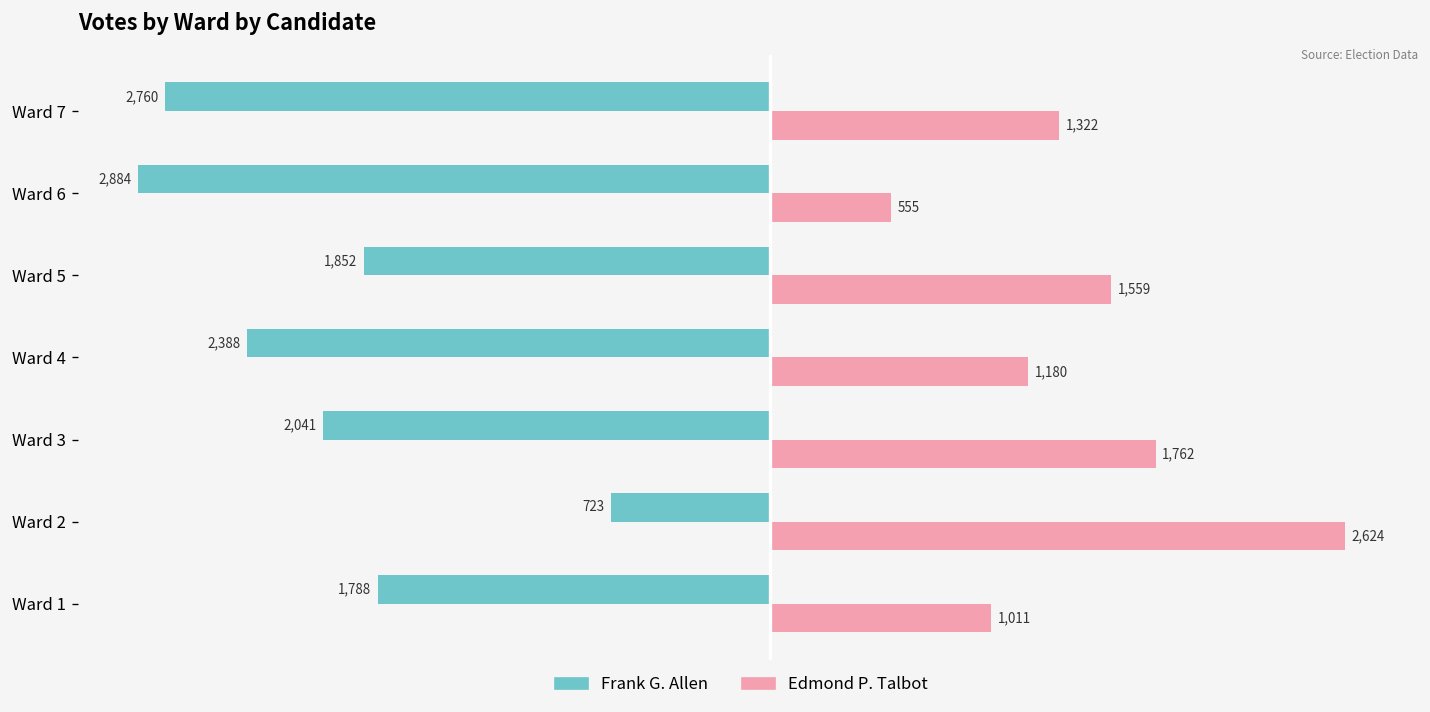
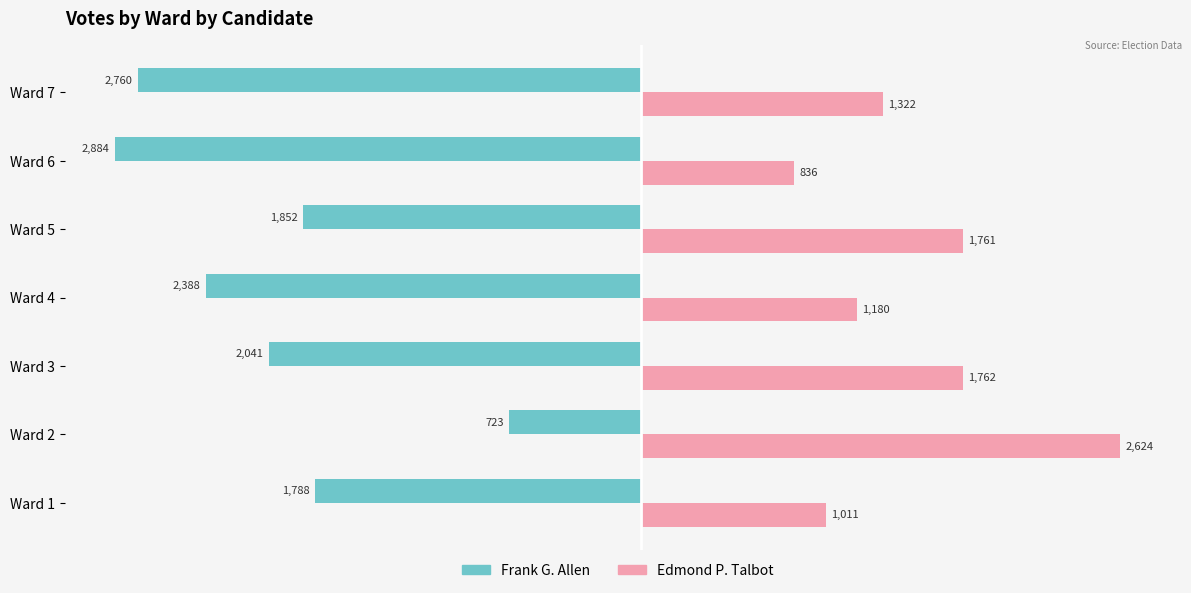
Edmond P. Talbot, Ward 6: 555 -> 836
Edmond P. Talbot, Ward 5: 1,559 -> 1,761
